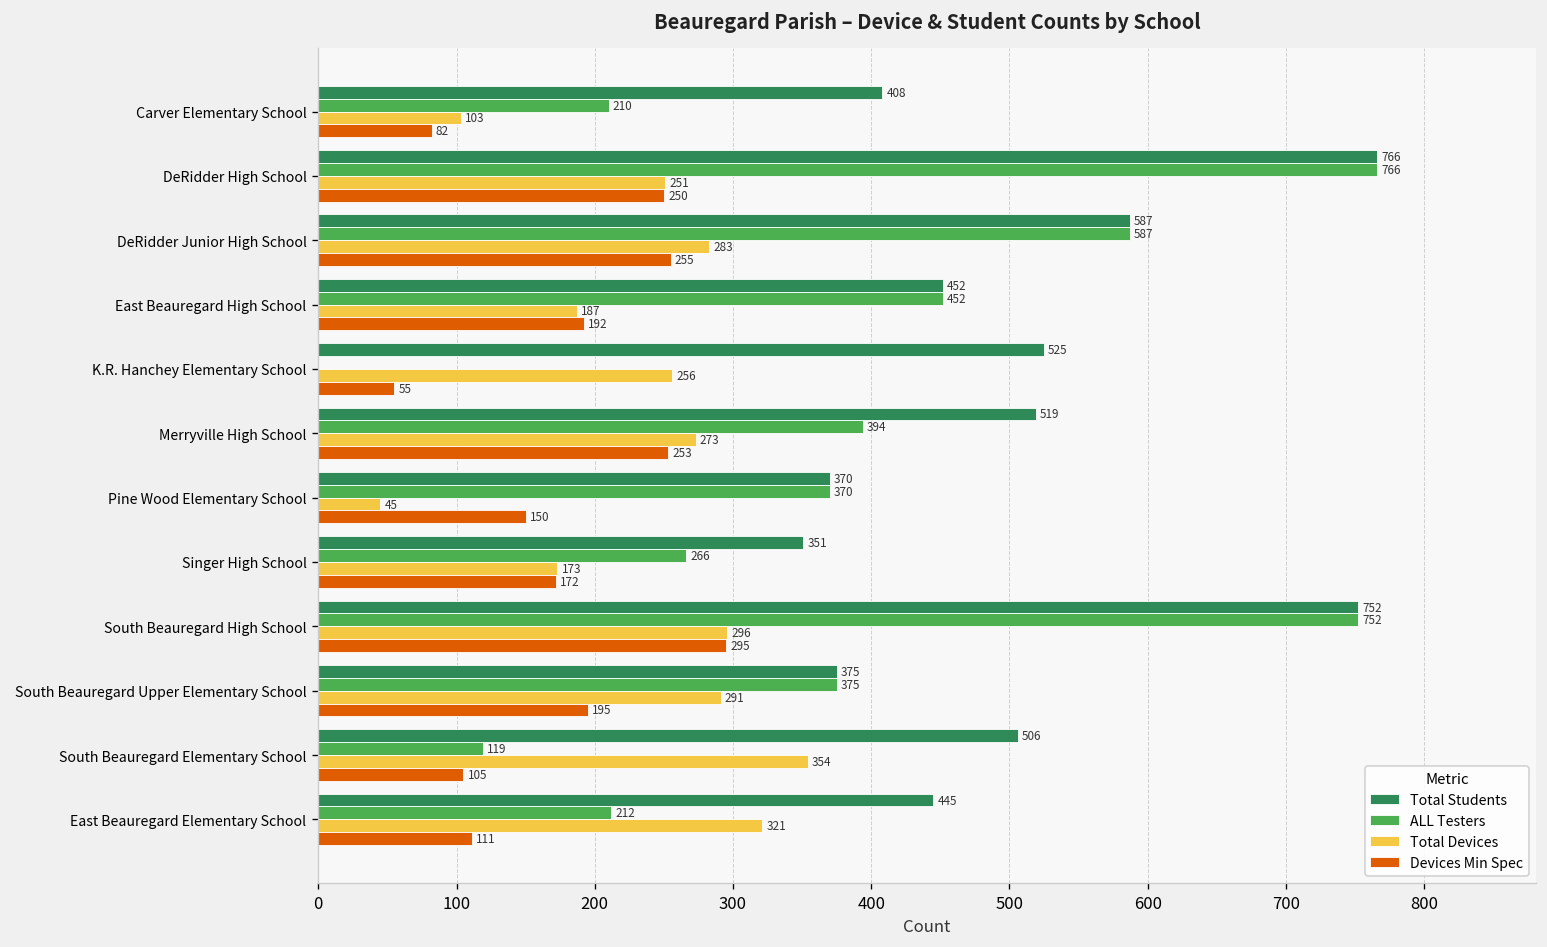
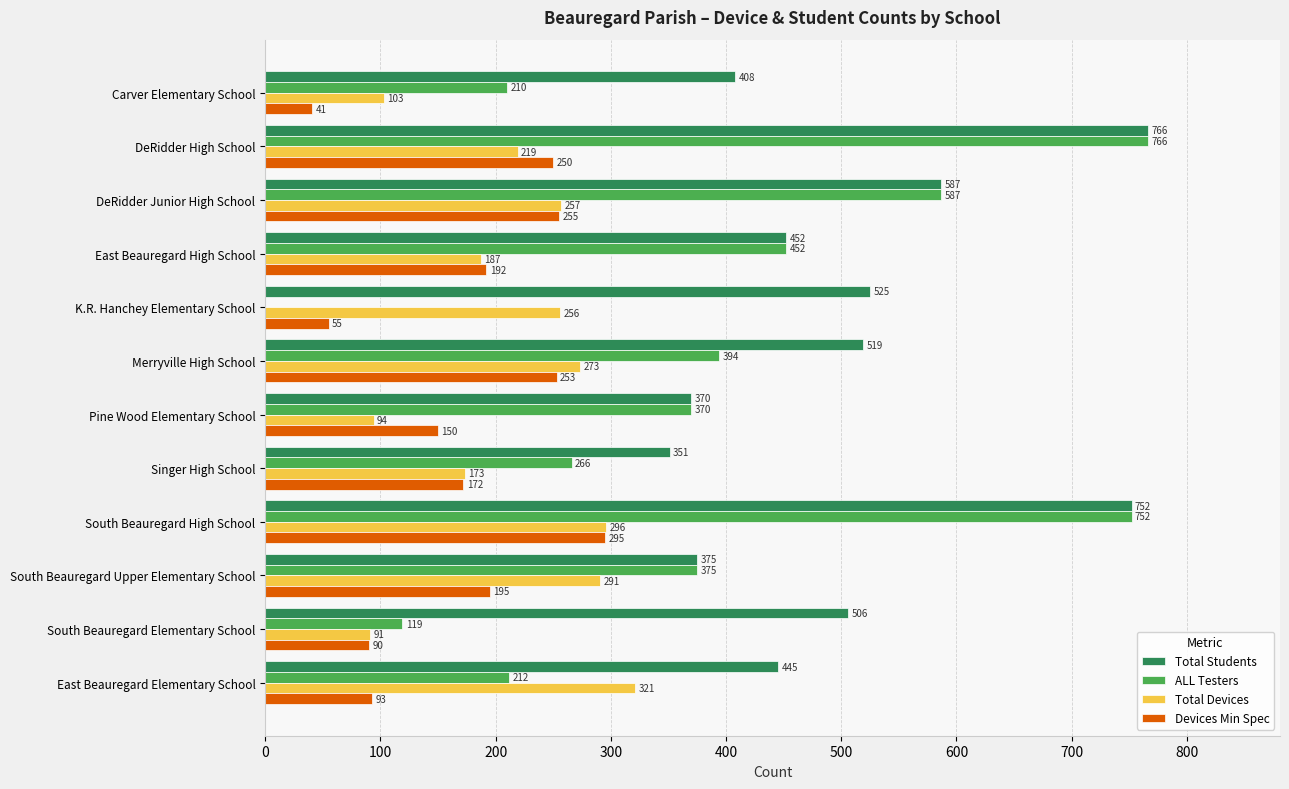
Devices Min Spec, Carver Elementary School: 82 -> 41
Total Devices, DeRidder High School: 251 -> 219
Total Devices, DeRidder Junior High School: 283 -> 257
Total Devices, Pine Wood Elementary School: 45 -> 94
Total Devices, South Beauregard Elementary School: 354 -> 91
Devices Min Spec, South Beauregard Elementary School: 105 -> 90
Devices Min Spec, East Beauregard Elementary School: 111 -> 93
